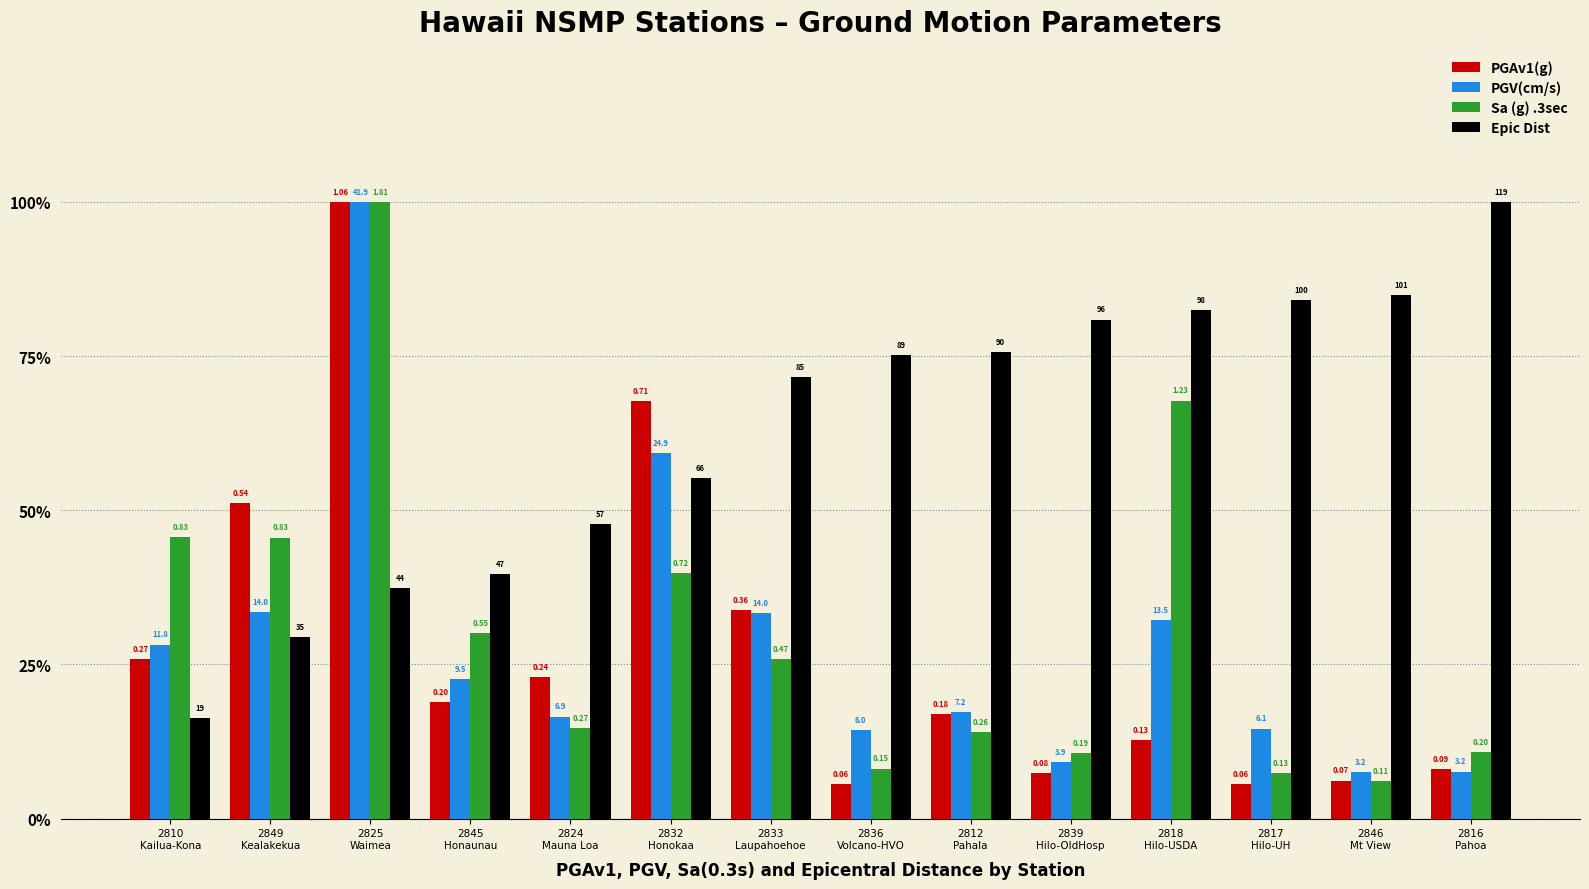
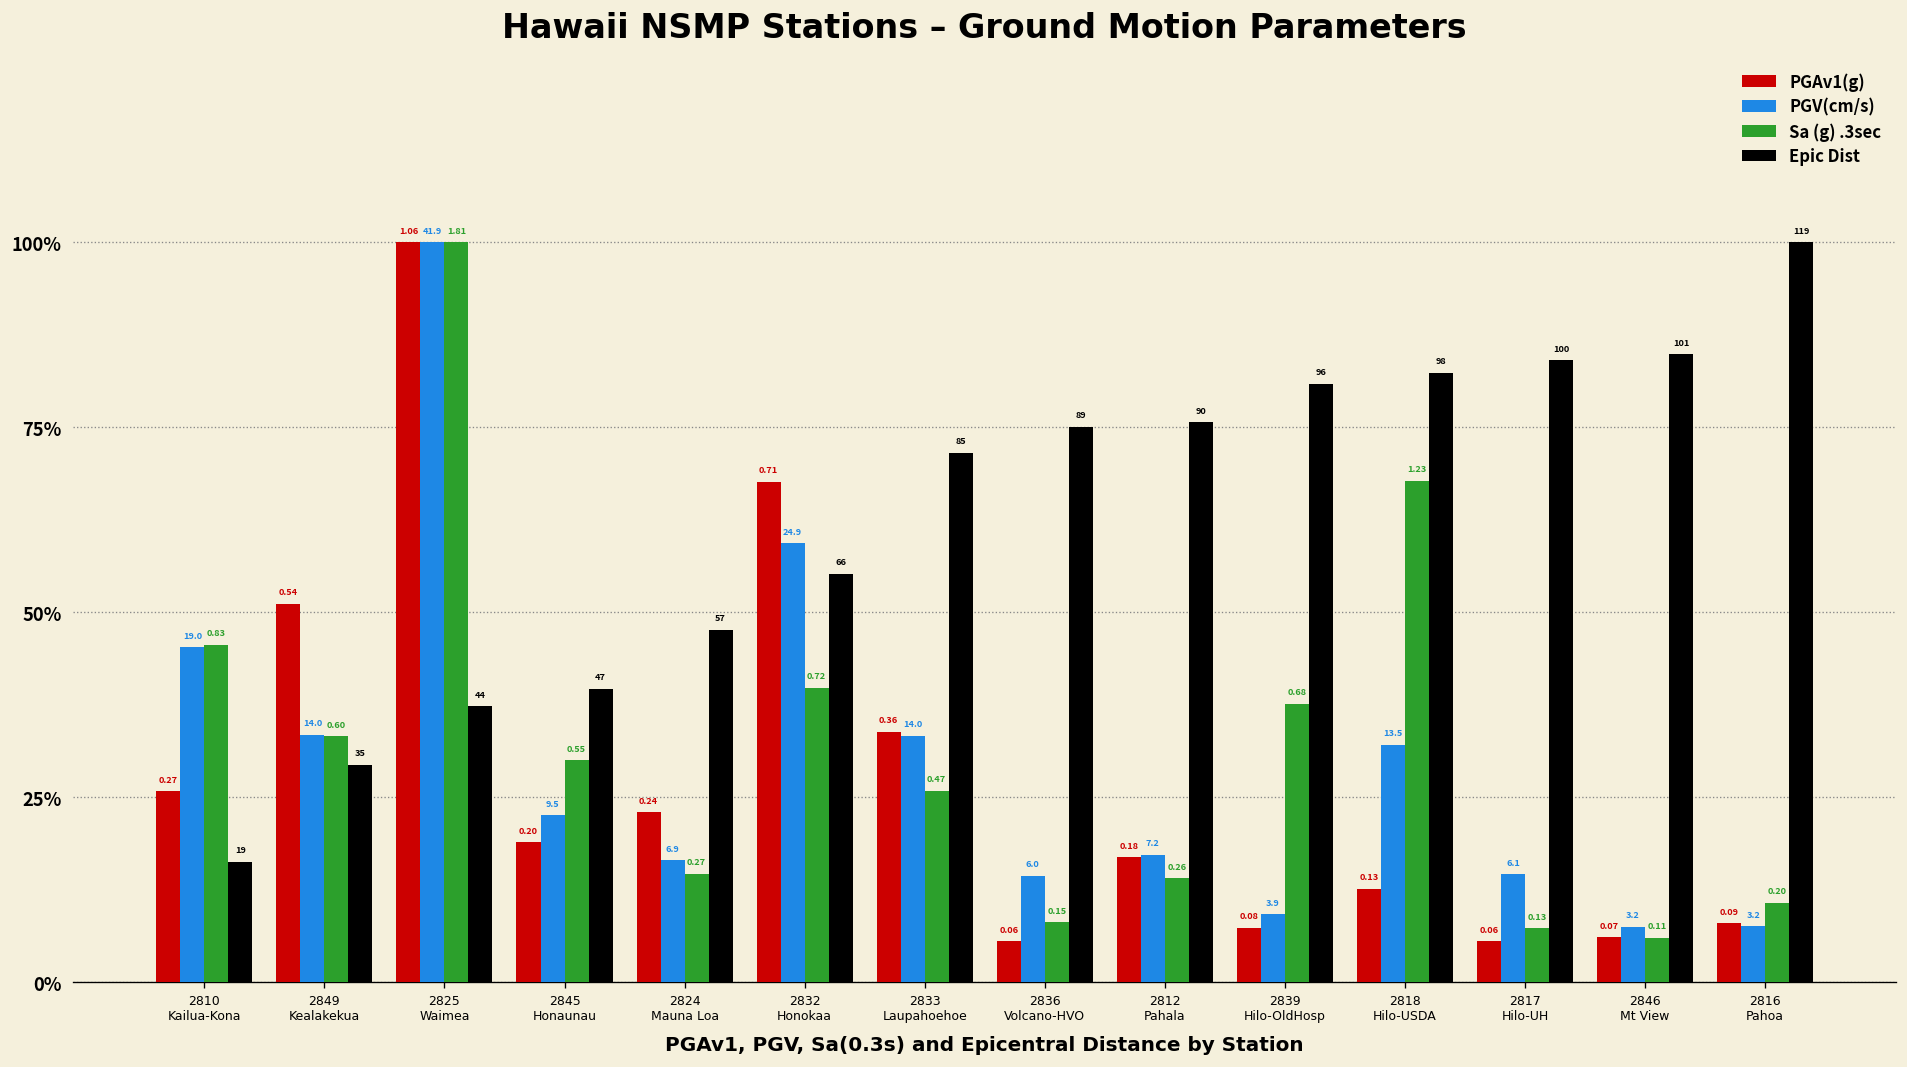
PGV(cm/s), 2810 Kailua-Kona: 11.8 -> 19.0
Sa (g) .3sec, 2849 Kealakekua: 0.83 -> 0.60
Sa (g) .3sec, 2839 Hilo-OldHosp: 0.19 -> 0.68
